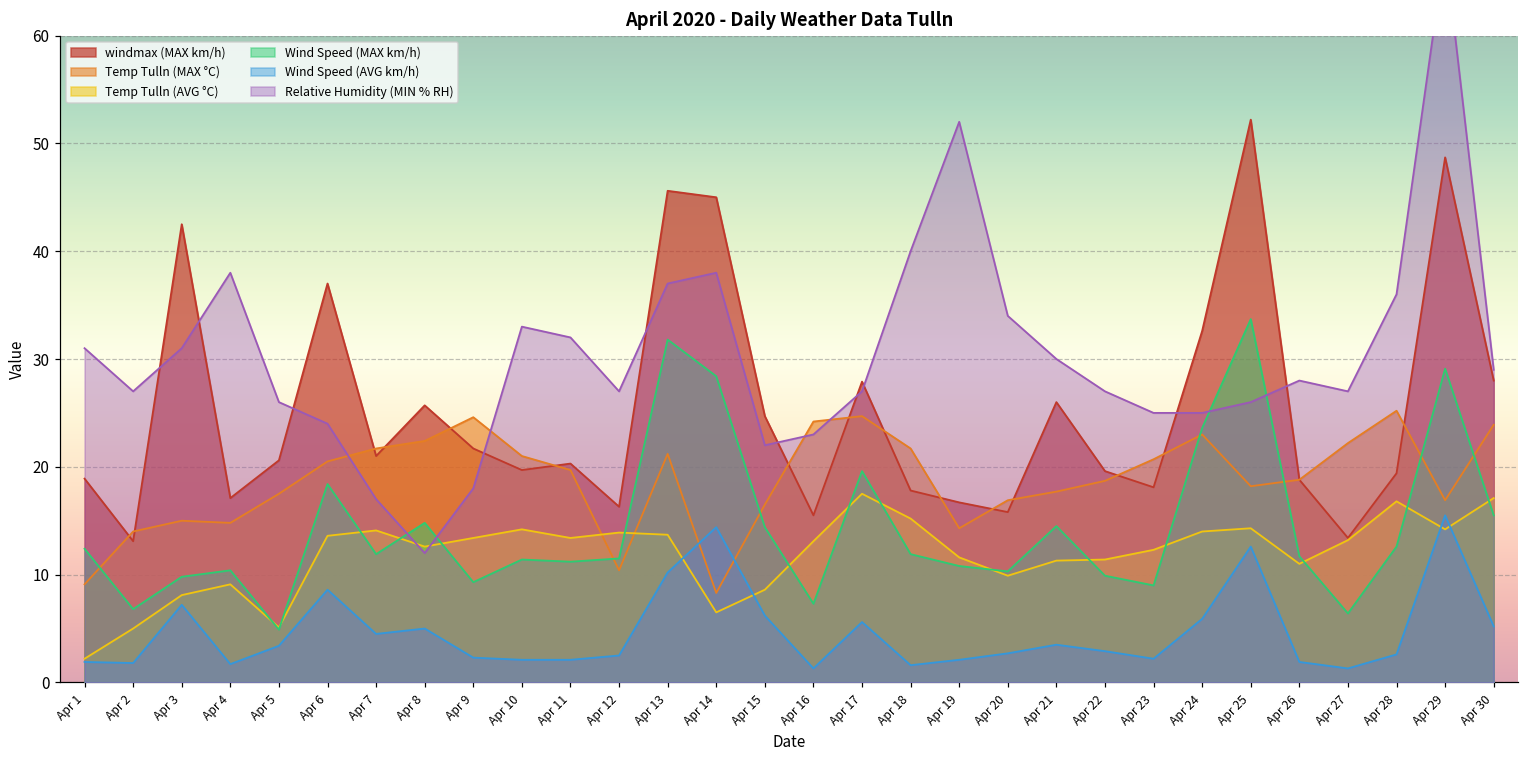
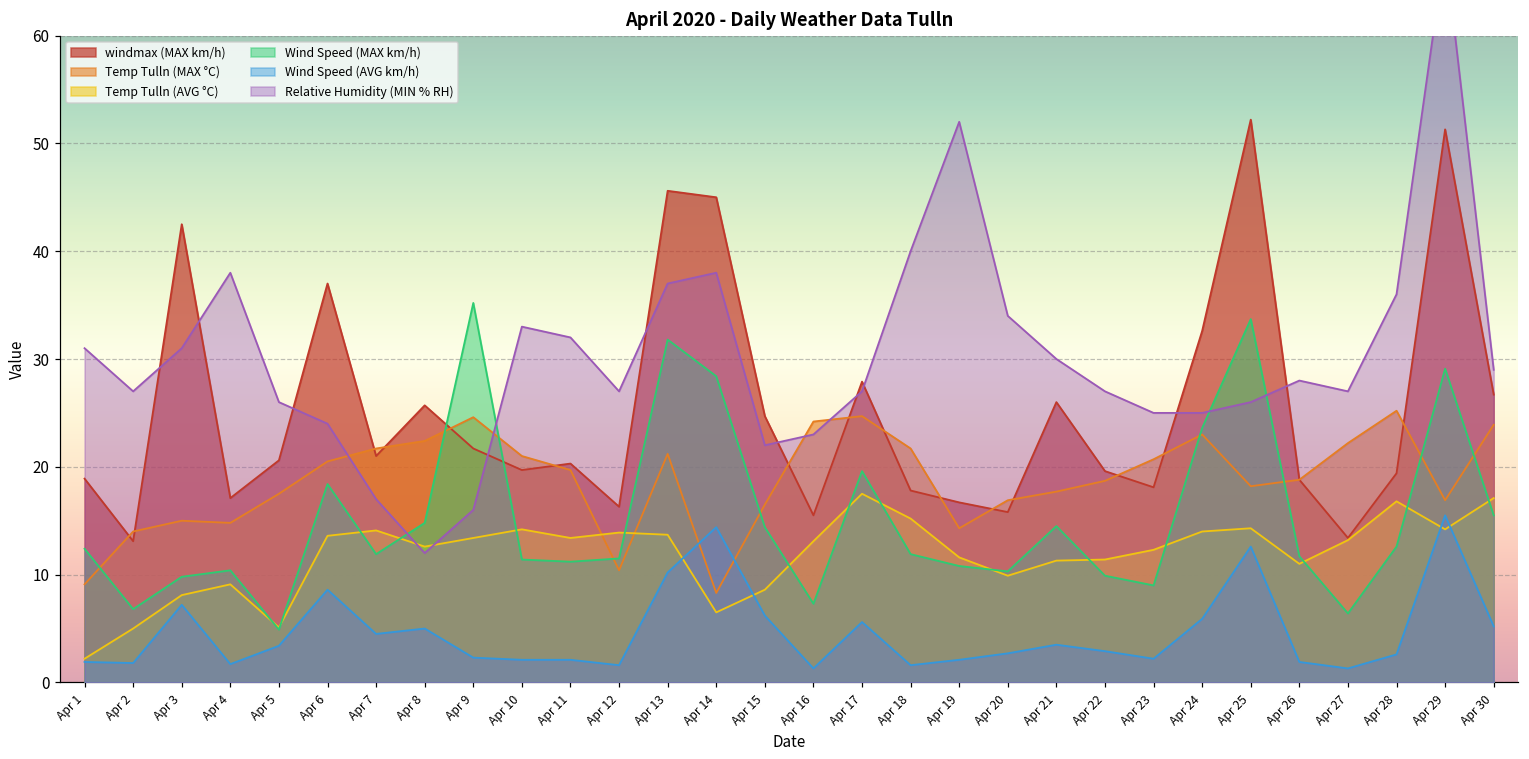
Wind Speed (MAX km/h), Apr 9: 9 -> 35
Relative Humidity (MIN % RH), Apr 9: 18 -> 16
Wind Speed (AVG km/h), Apr 12: 3 -> 2
windmax (MAX km/h), Apr 29: 49 -> 51
windmax (MAX km/h), Apr 30: 28 -> 27
